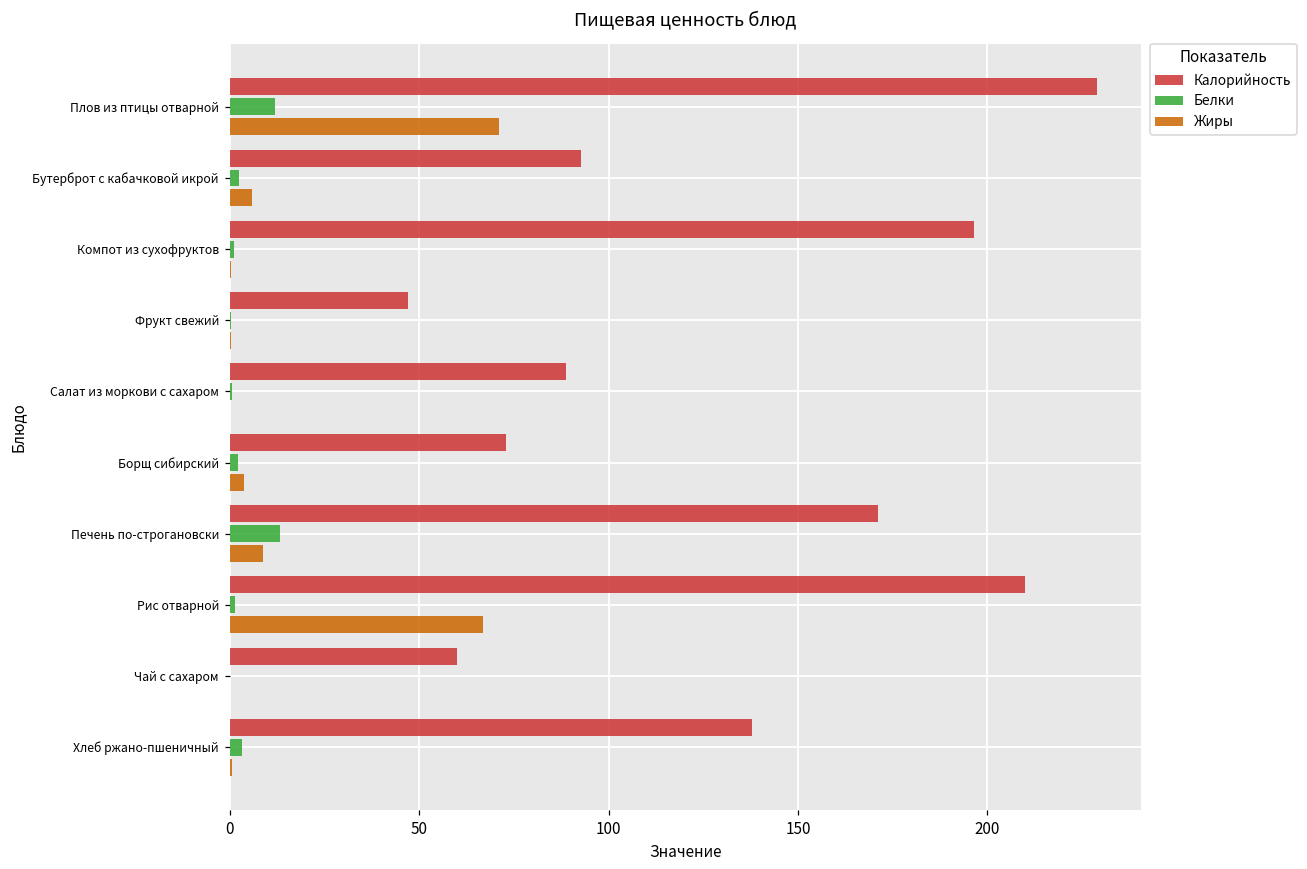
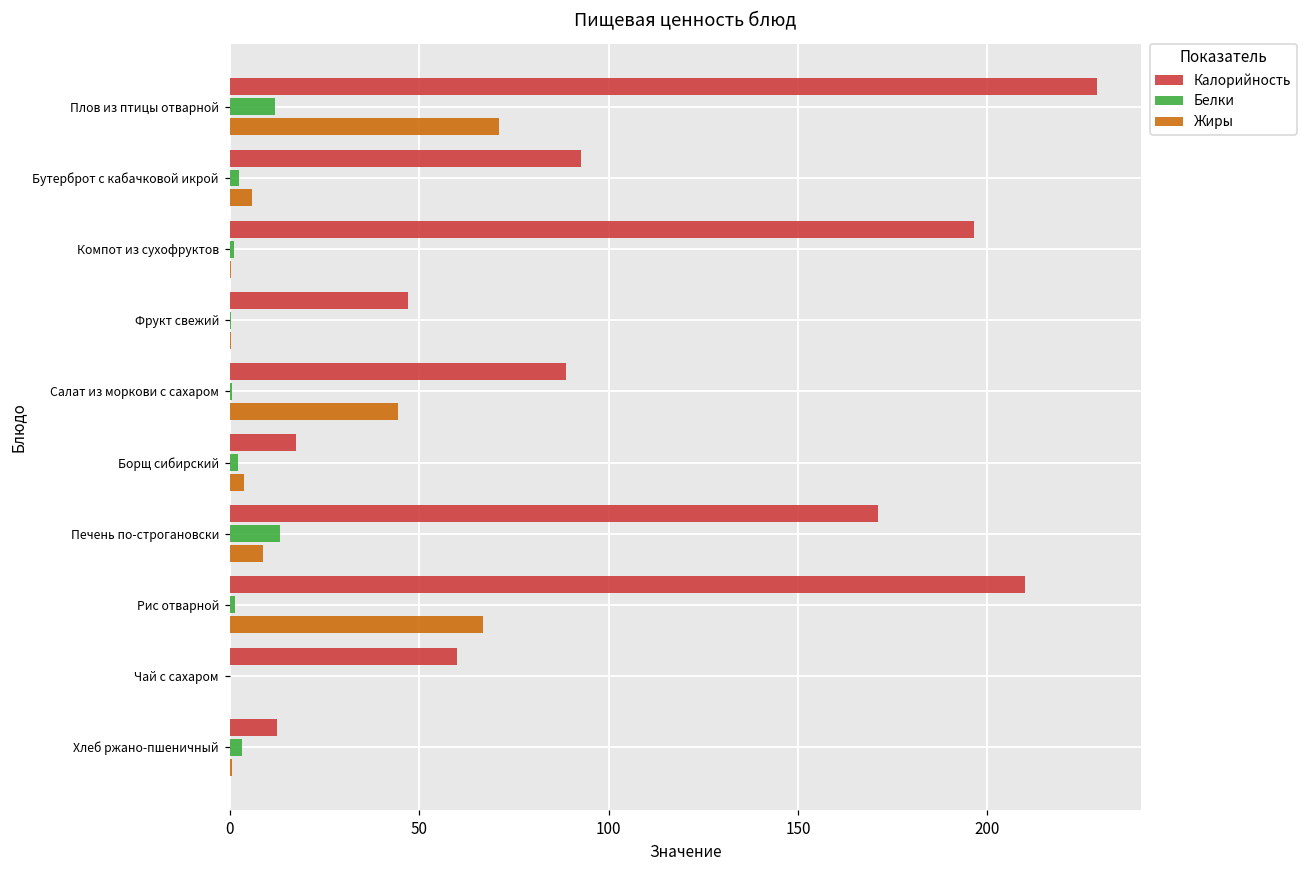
Жиры, Салат из моркови с сахаром: 0 -> 44
Калорийность, Борщ сибирский: 73 -> 18
Калорийность, Хлеб ржано-пшеничный: 138 -> 13
